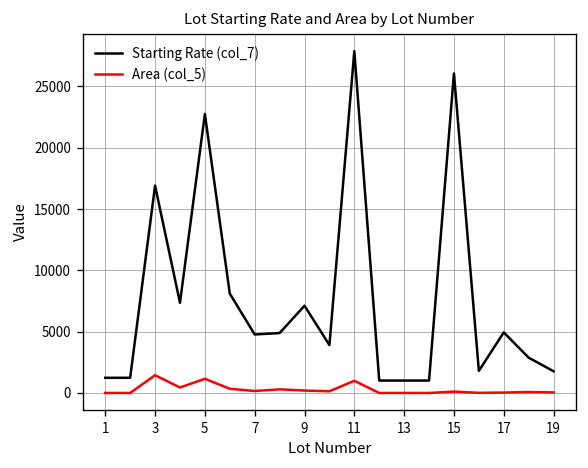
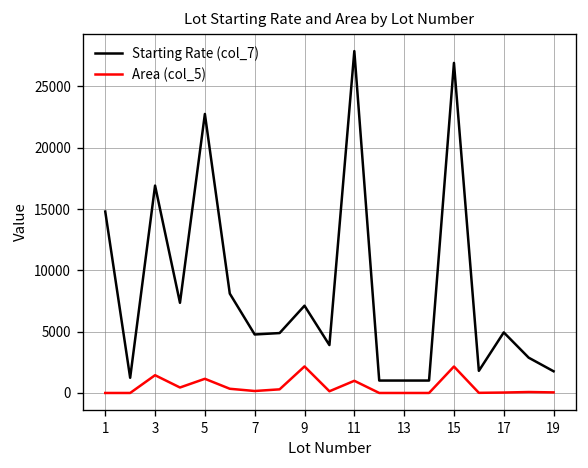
Starting Rate (col_7), 1: 1200 -> 14800
Area (col_5), 9: 200 -> 2200
Starting Rate (col_7), 15: 26100 -> 26900
Area (col_5), 15: 100 -> 2200
